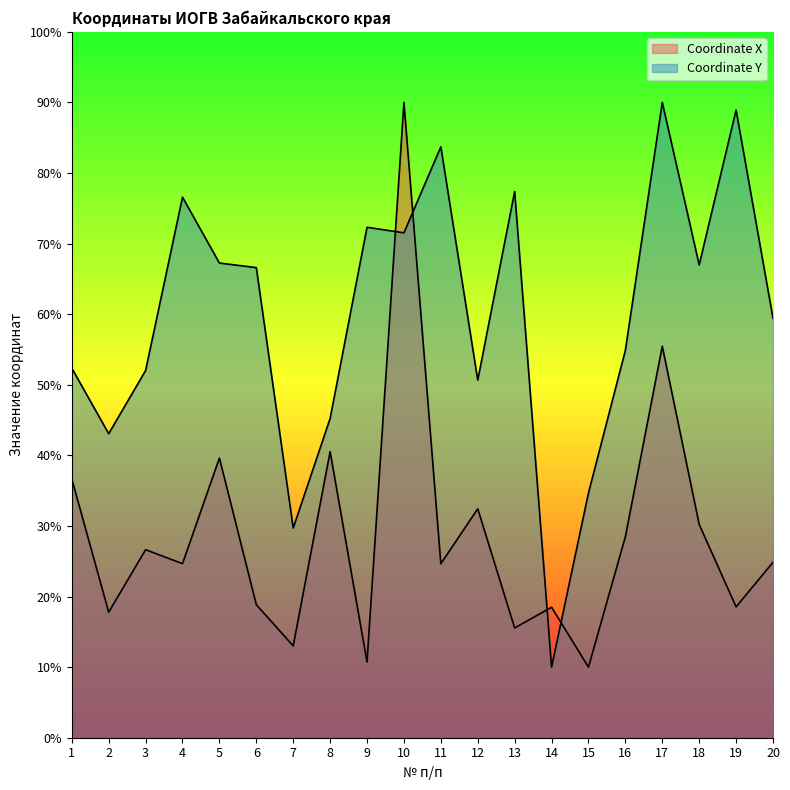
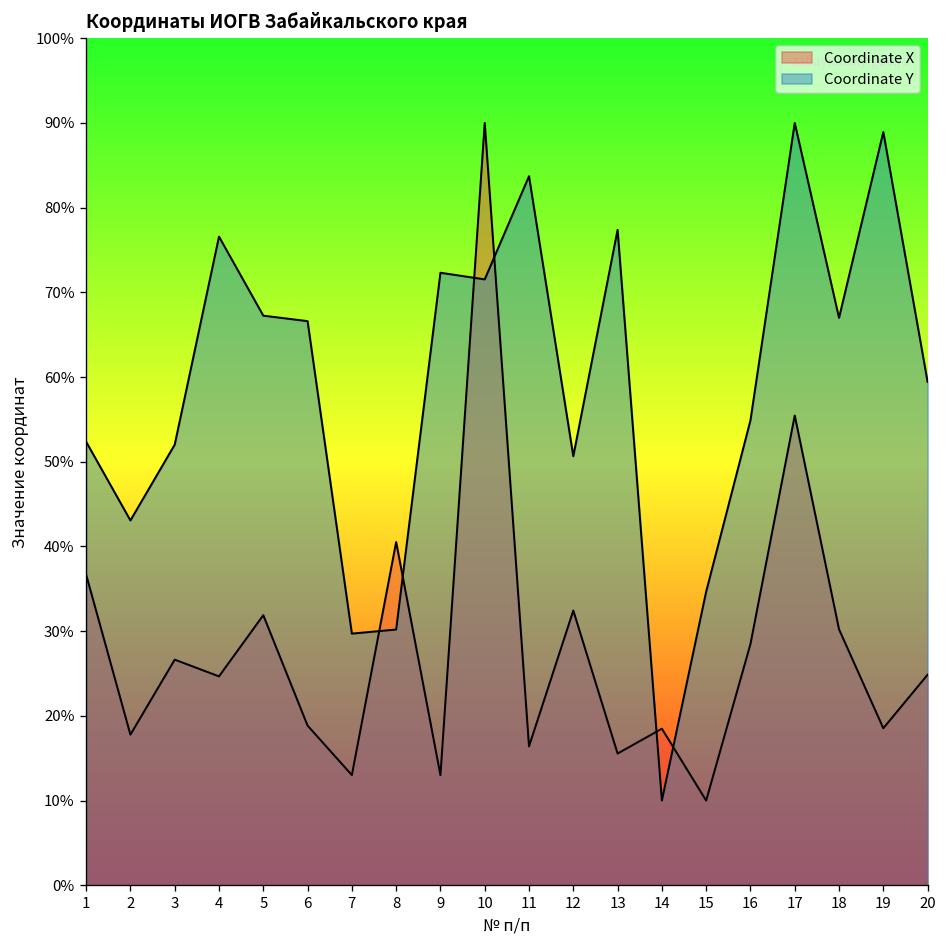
Coordinate X, 5: 40% -> 32%
Coordinate Y, 8: 45% -> 30%
Coordinate X, 9: 11% -> 13%
Coordinate X, 11: 25% -> 16%
